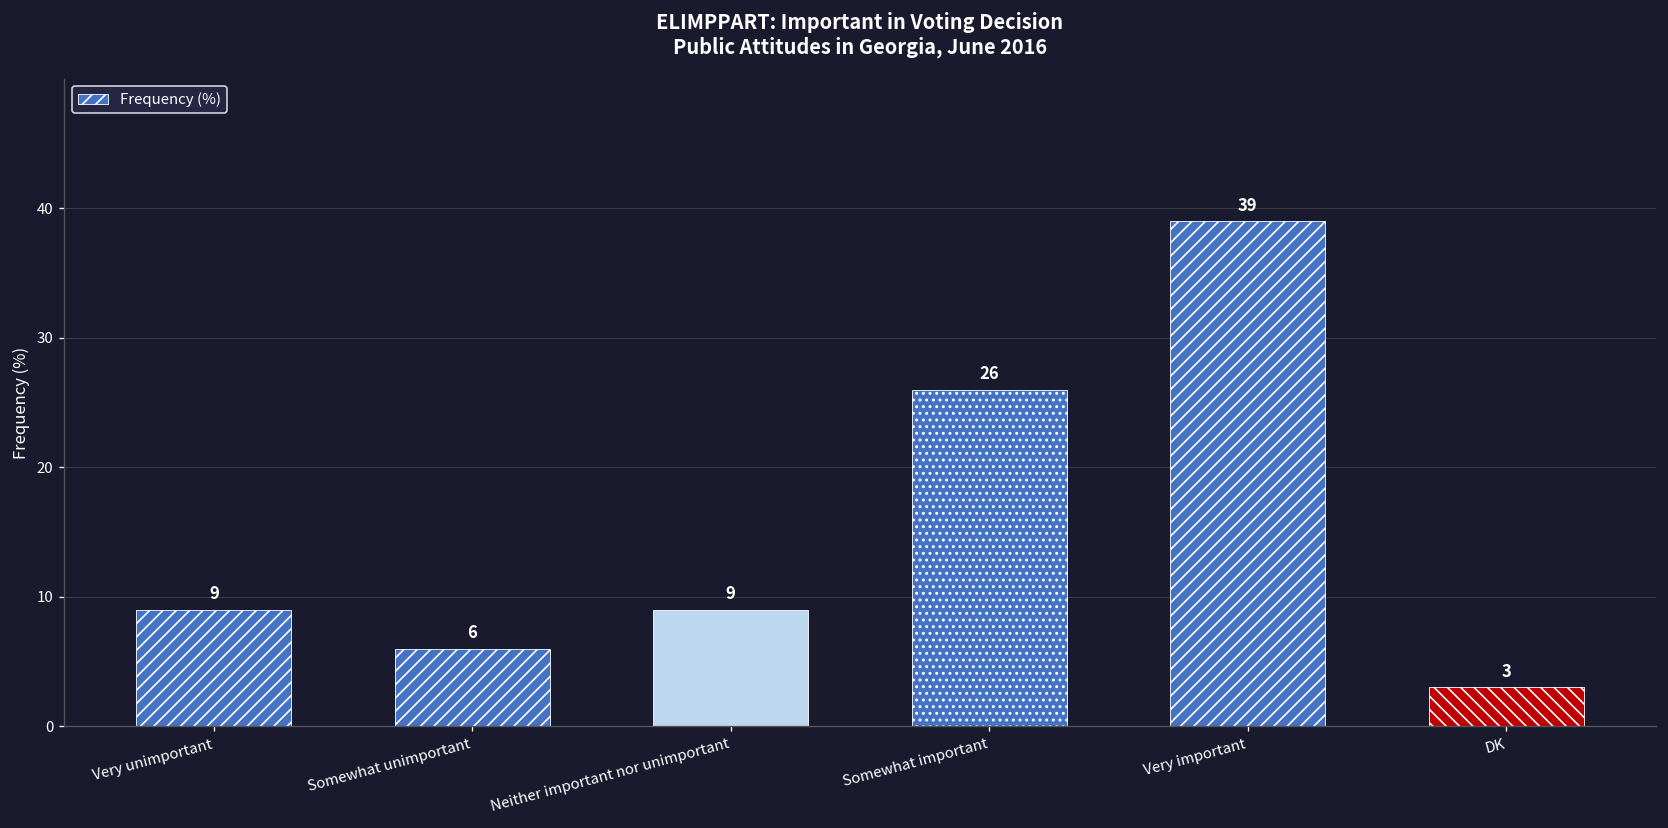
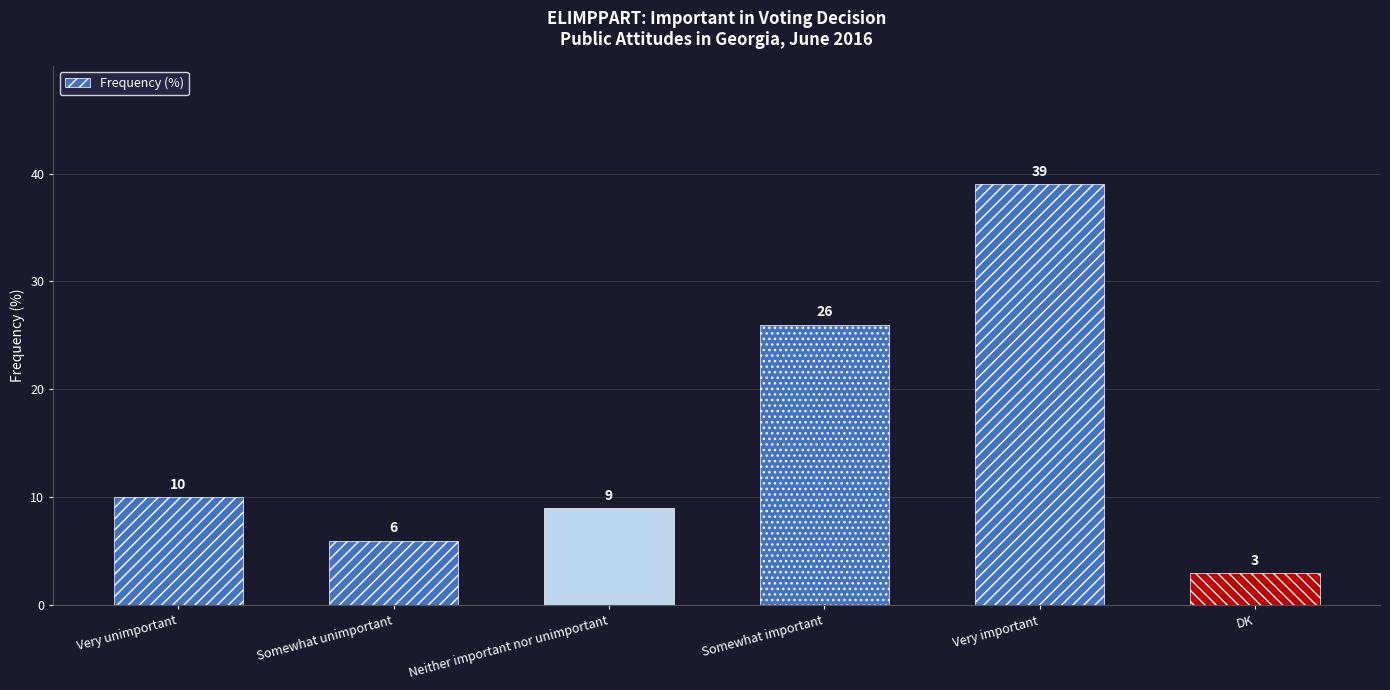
Very unimportant: 9 -> 10
